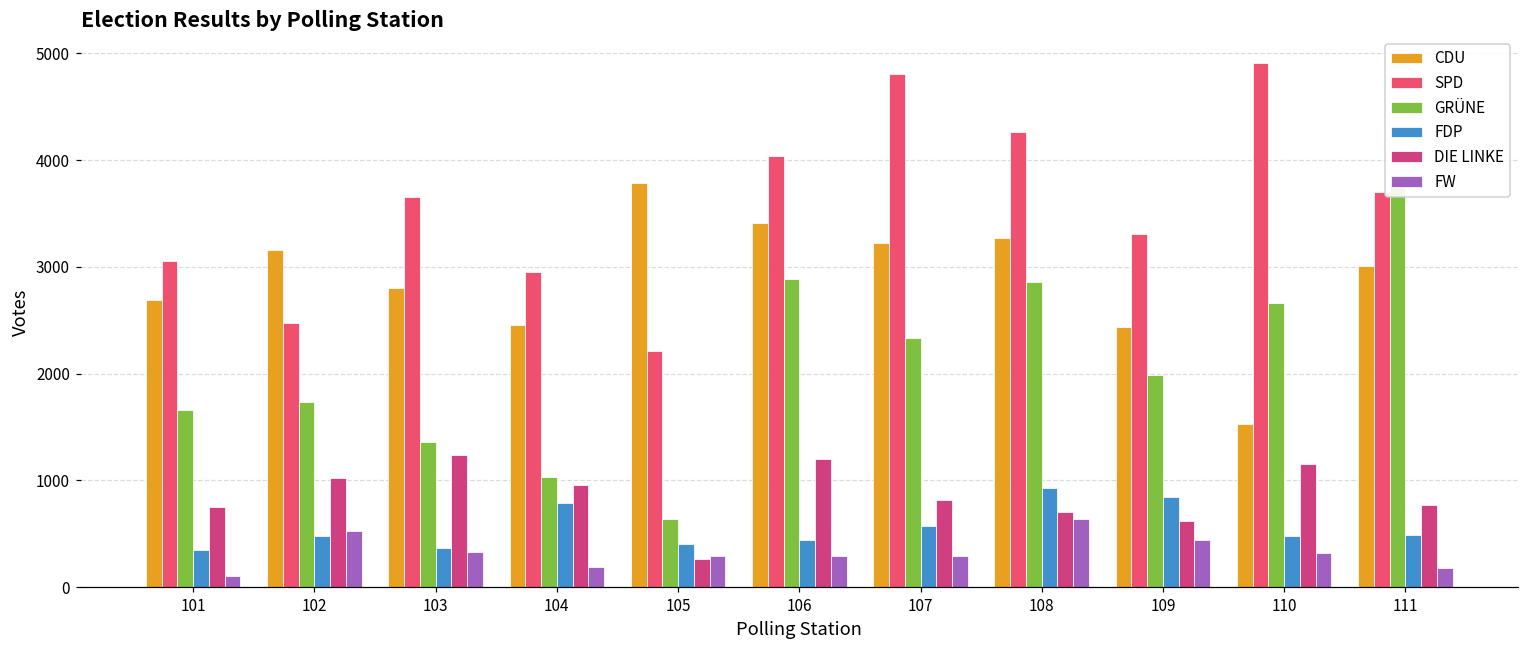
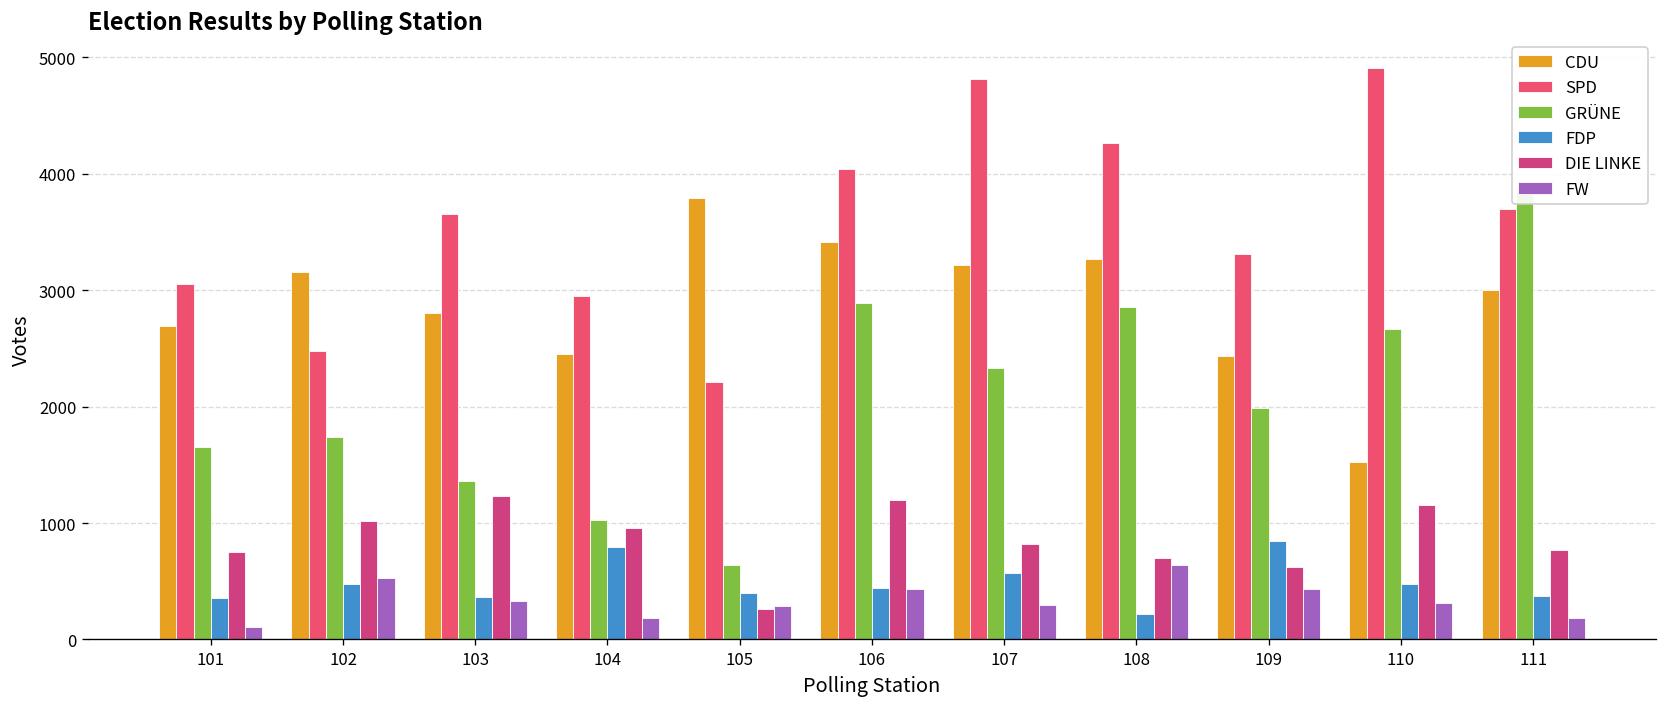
FW, 106: 300 -> 400
FDP, 108: 900 -> 200
FDP, 111: 500 -> 400
